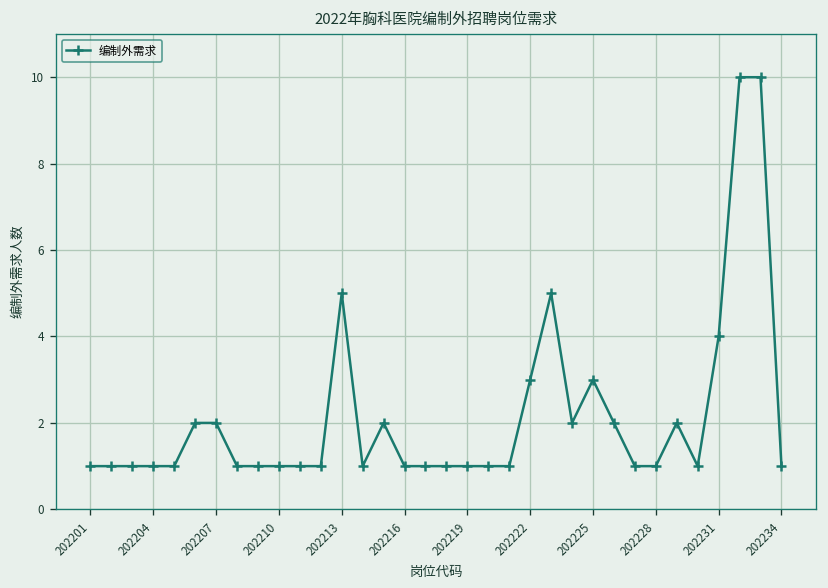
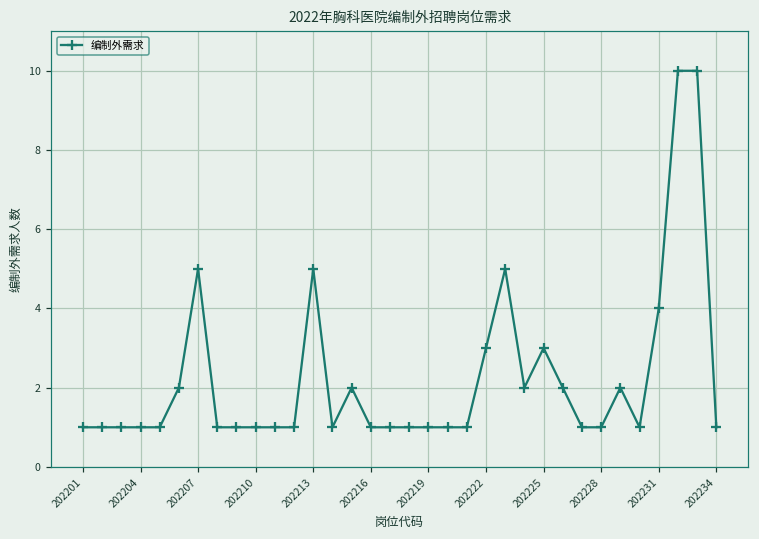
202207: 2 -> 5
